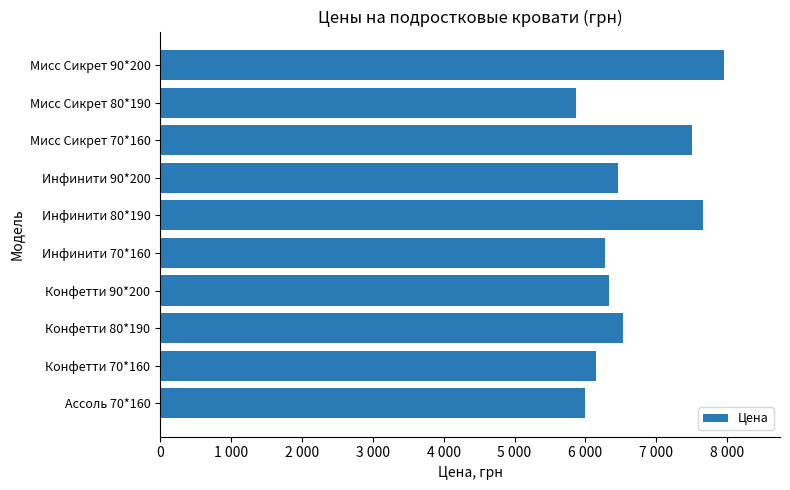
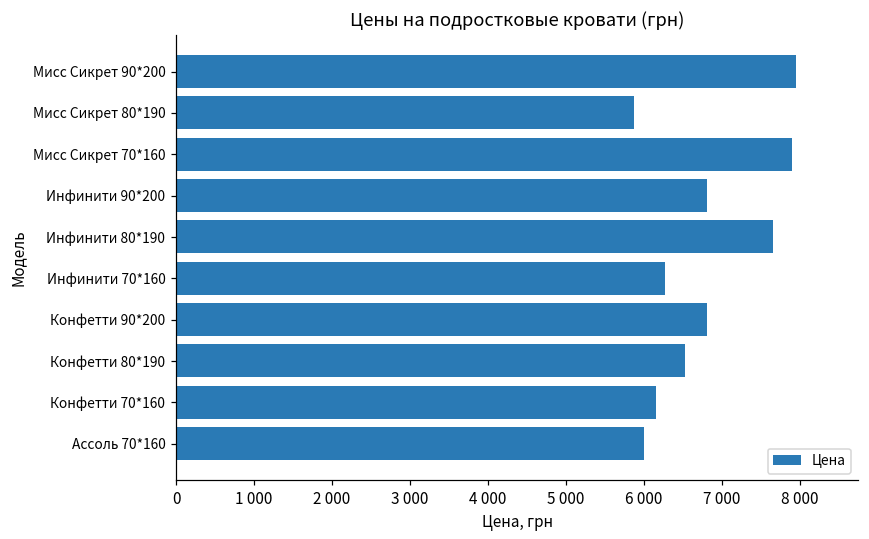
Мисс Сикрет 70*160: 7500 -> 7900
Инфинити 90*200: 6500 -> 6800
Конфетти 90*200: 6300 -> 6800
